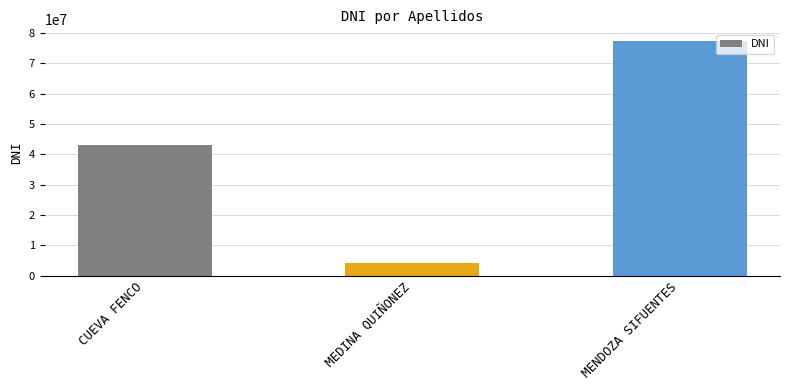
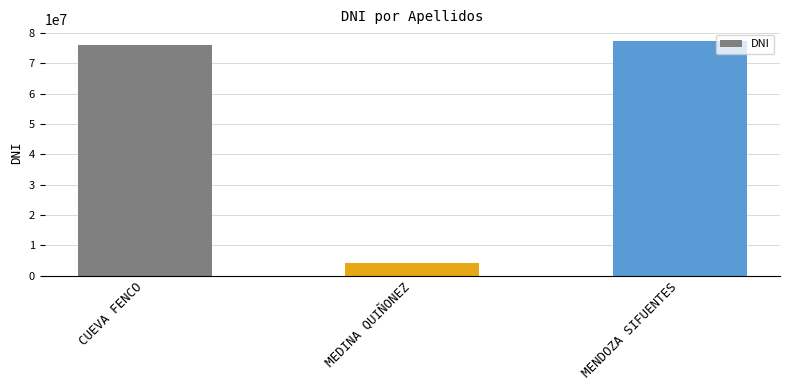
CUEVA FENCO: 43000000 -> 76000000
